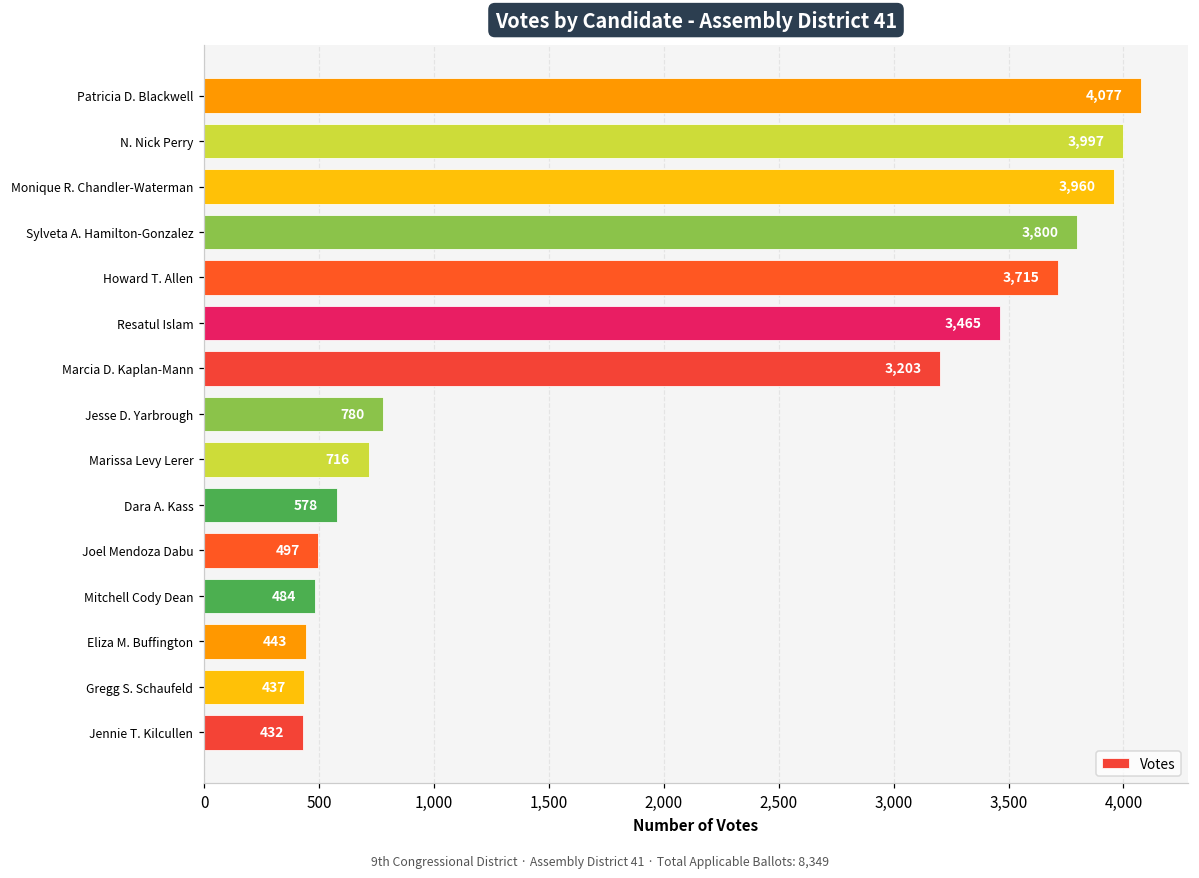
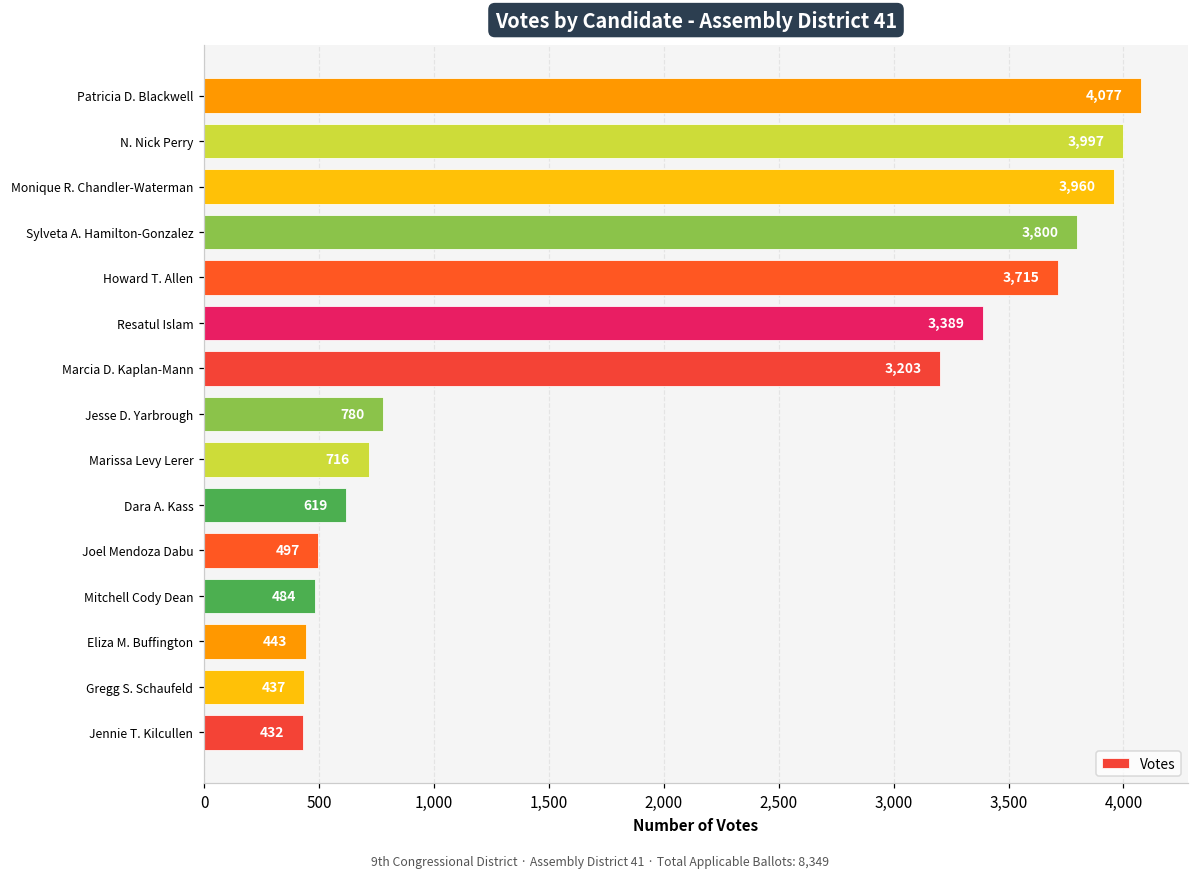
Resatul Islam: 3,465 -> 3,389
Dara A. Kass: 578 -> 619
